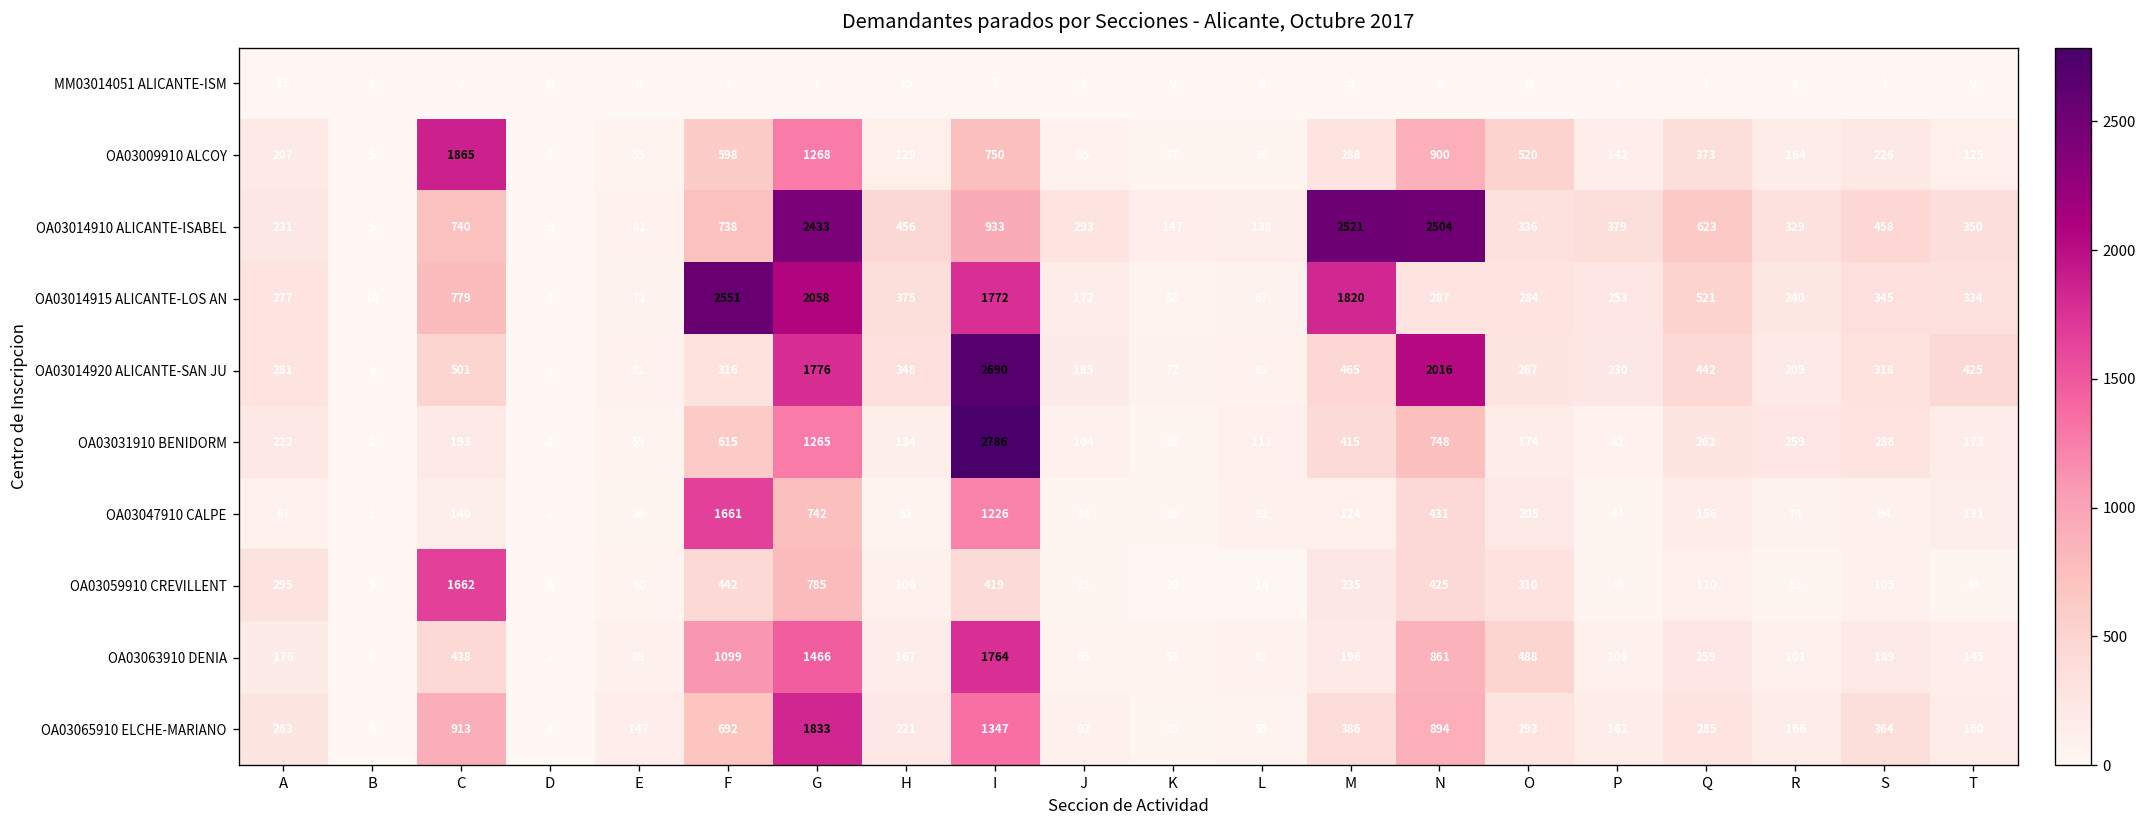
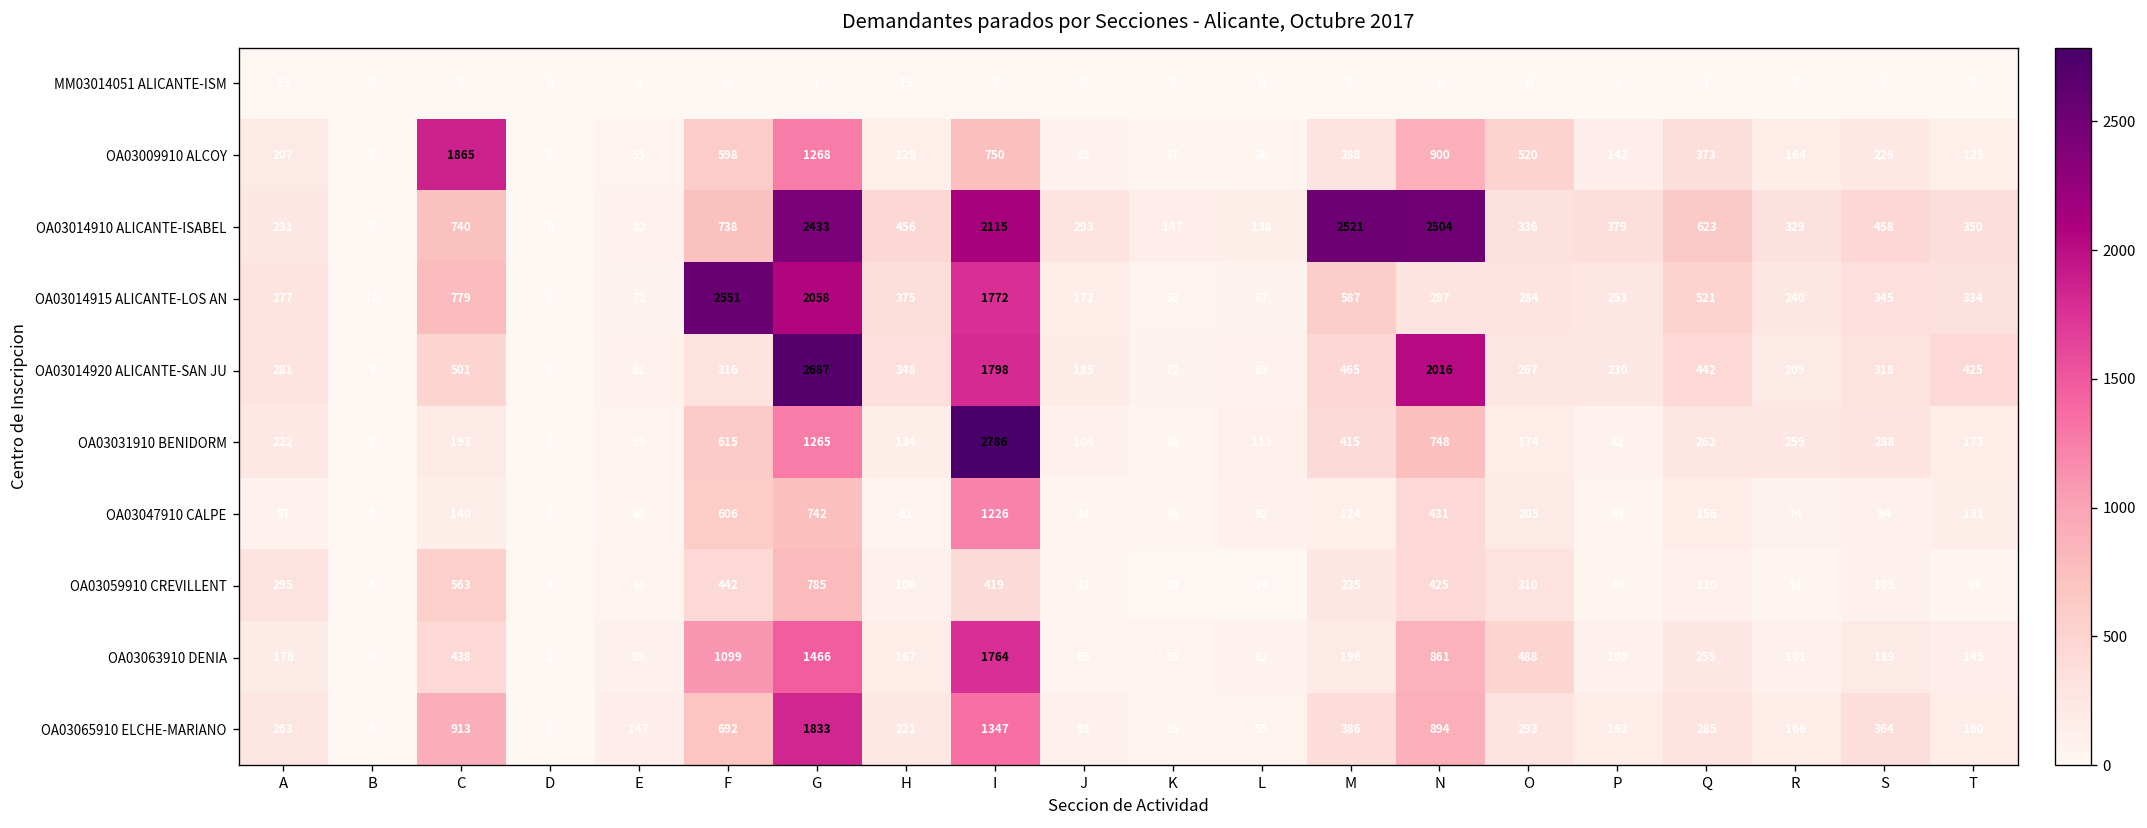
OA03014910 ALICANTE-ISABEL, I: 933 -> 2115
OA03014915 ALICANTE-LOS AN, M: 1820 -> 587
OA03014920 ALICANTE-SAN JU, G: 1776 -> 2687
OA03014920 ALICANTE-SAN JU, I: 2690 -> 1798
OA03047910 CALPE, F: 1661 -> 606
OA03059910 CREVILLENT, C: 1662 -> 563
